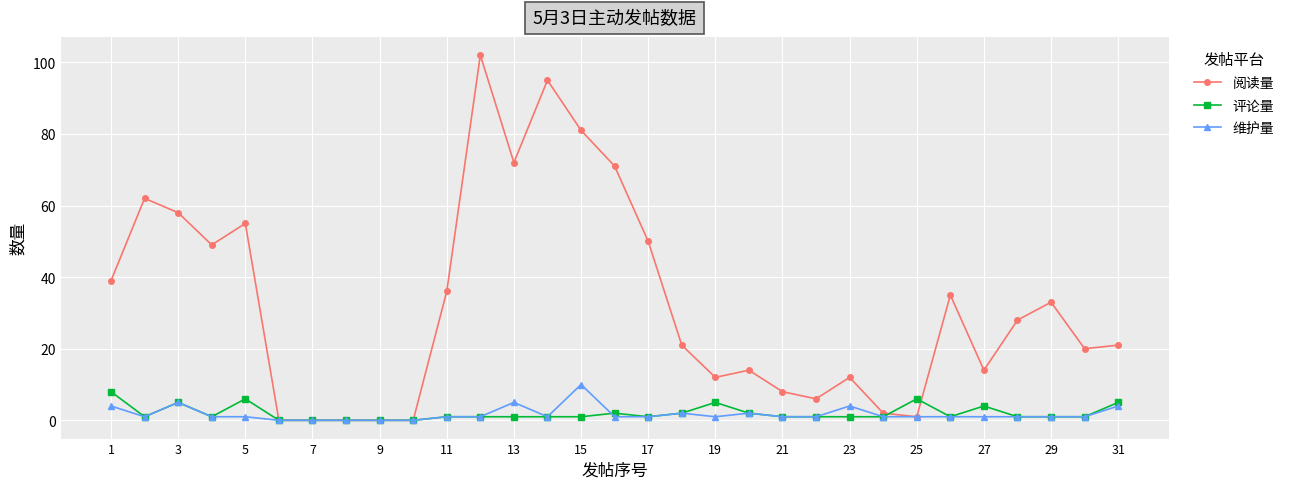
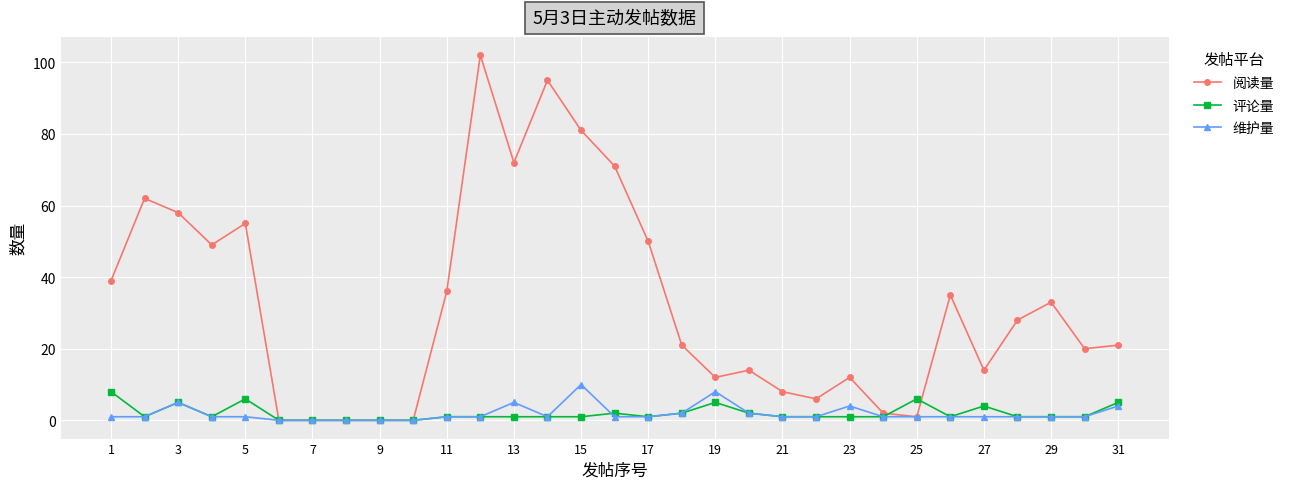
维护量, 1: 4 -> 1
维护量, 19: 1 -> 8
